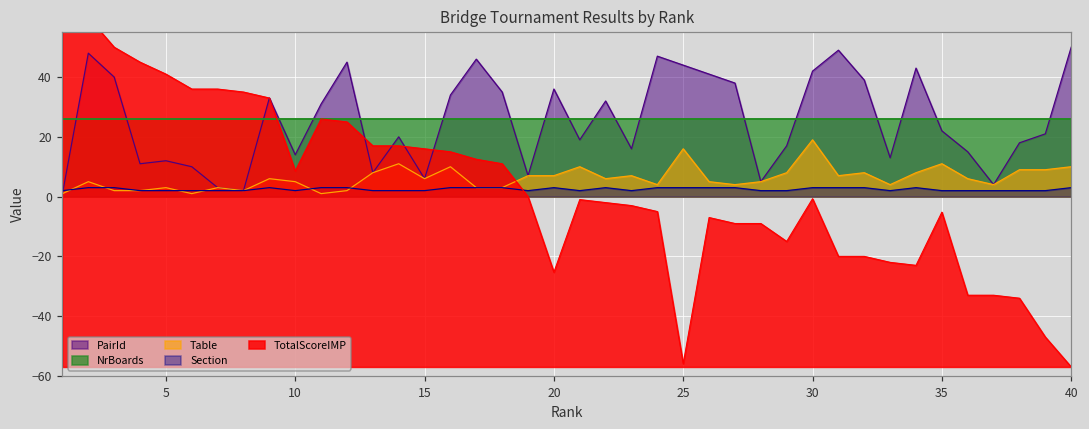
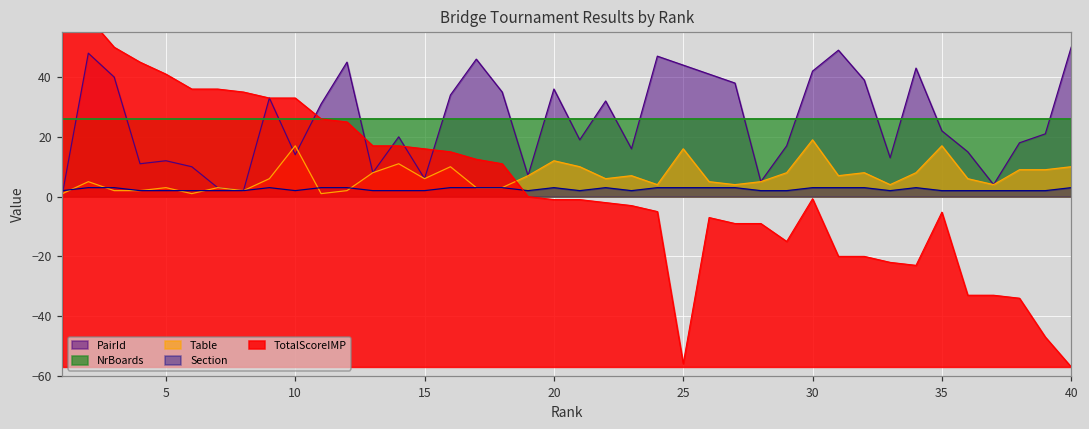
Table, 10: 5 -> 17
TotalScoreIMP, 10: 9 -> 33
Table, 20: 7 -> 12
TotalScoreIMP, 20: -25 -> -1
Table, 35: 11 -> 17
